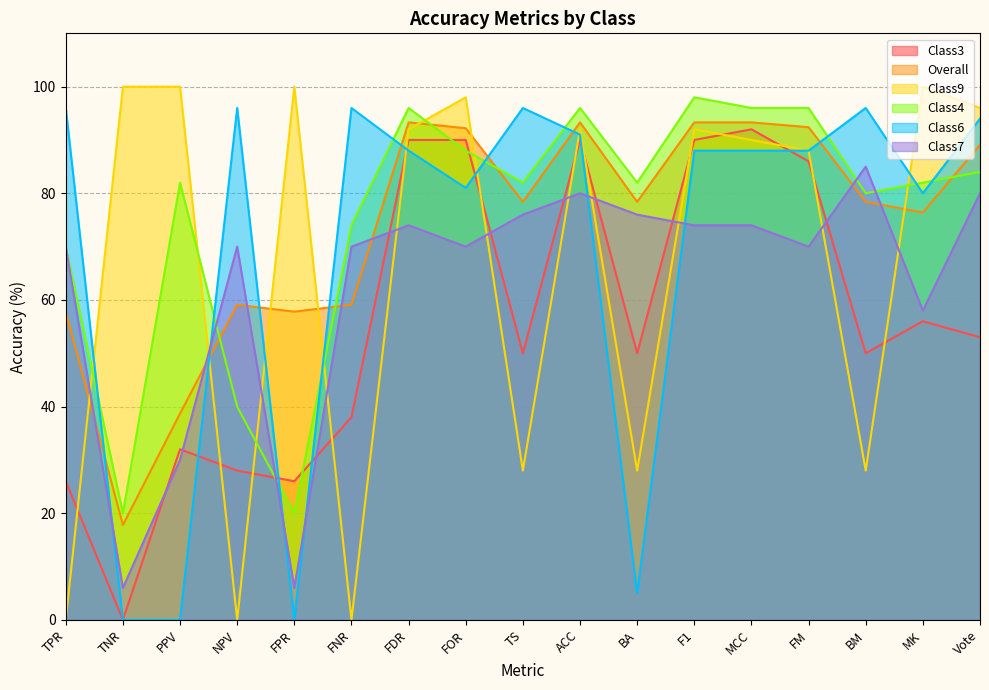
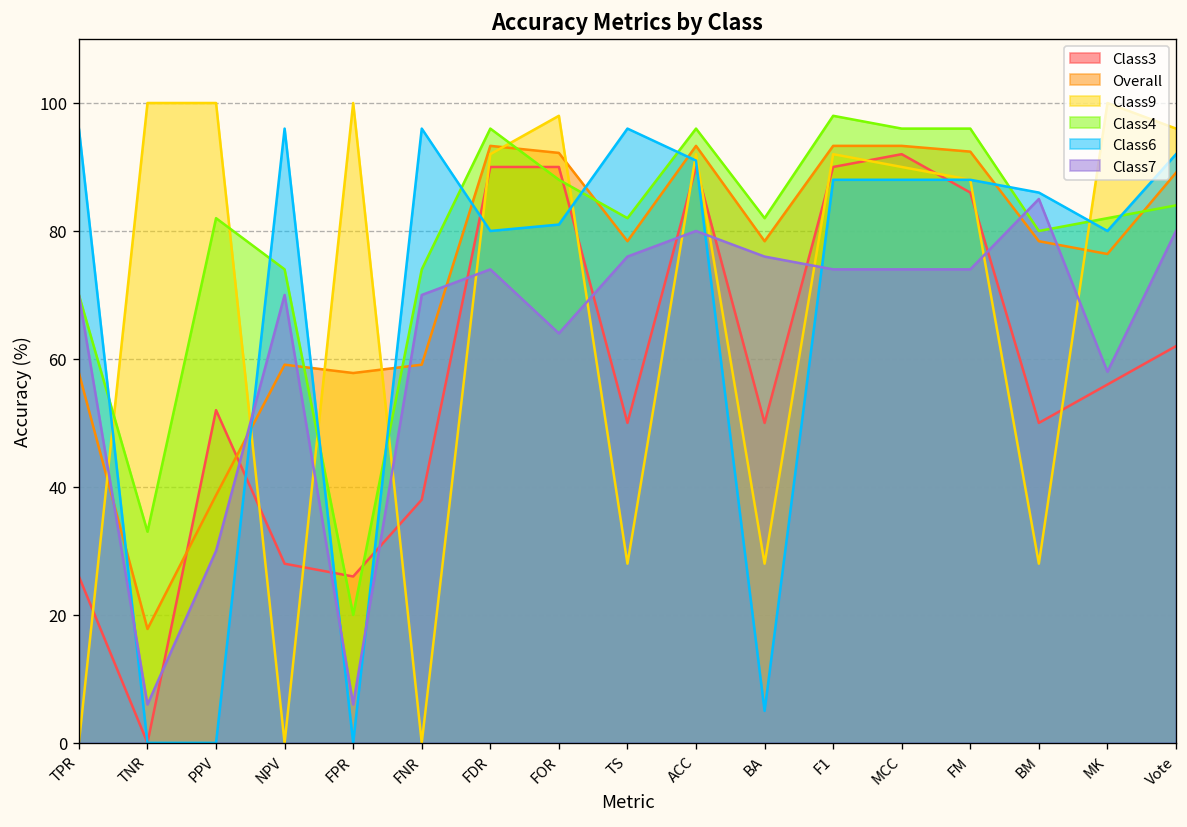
Class4, TNR: 20 -> 33
Class3, PPV: 32 -> 52
Class4, NPV: 40 -> 74
Class6, FDR: 88 -> 80
Class7, FOR: 70 -> 64
Class7, FM: 70 -> 74
Class6, BM: 96 -> 86
Class3, Vote: 53 -> 62
Class6, Vote: 94 -> 92
